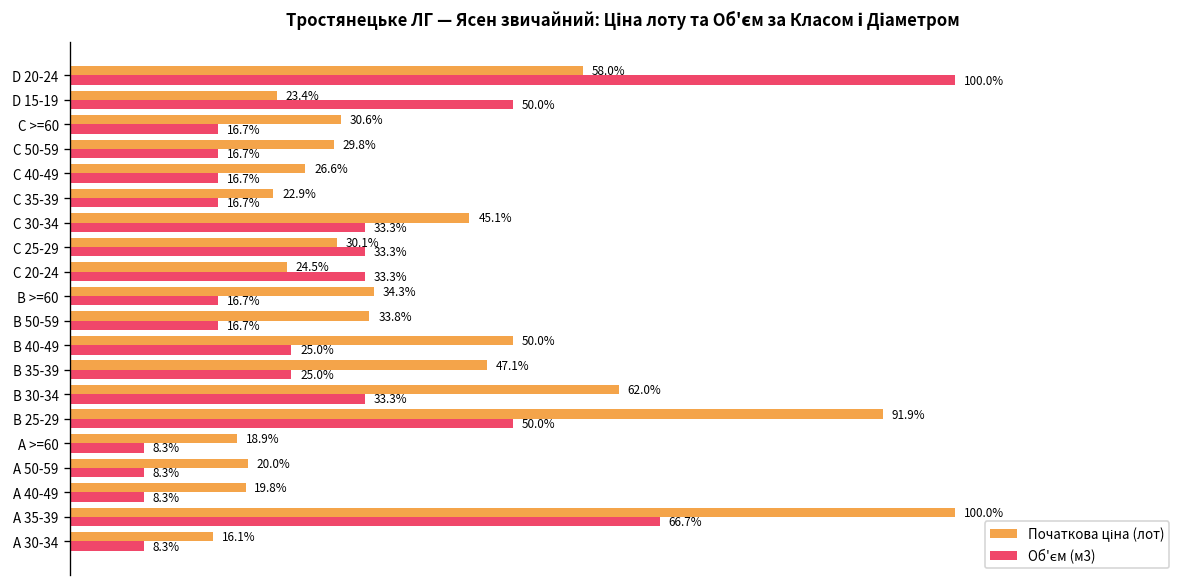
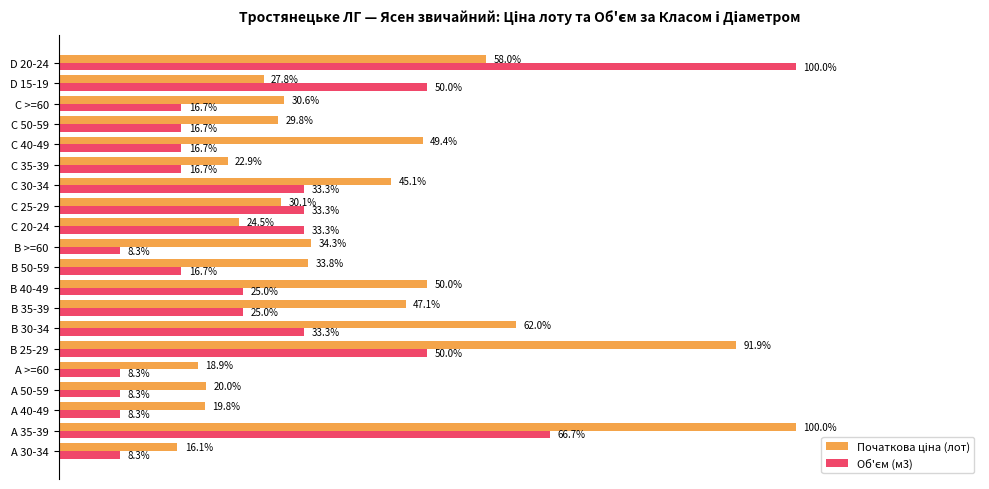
Початкова ціна (лот), D 15-19: 23.4% -> 27.8%
Початкова ціна (лот), C 40-49: 26.6% -> 49.4%
Об'єм (м3), B >=60: 16.7% -> 8.3%
